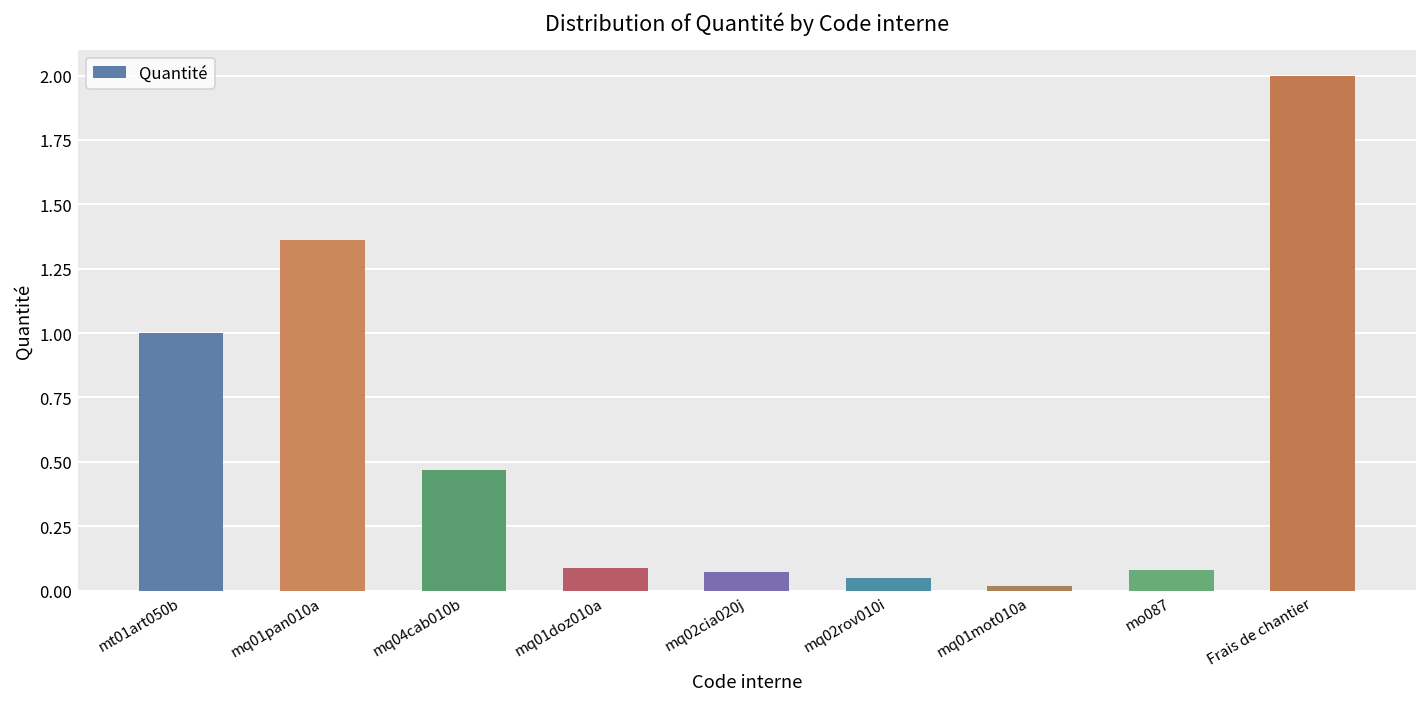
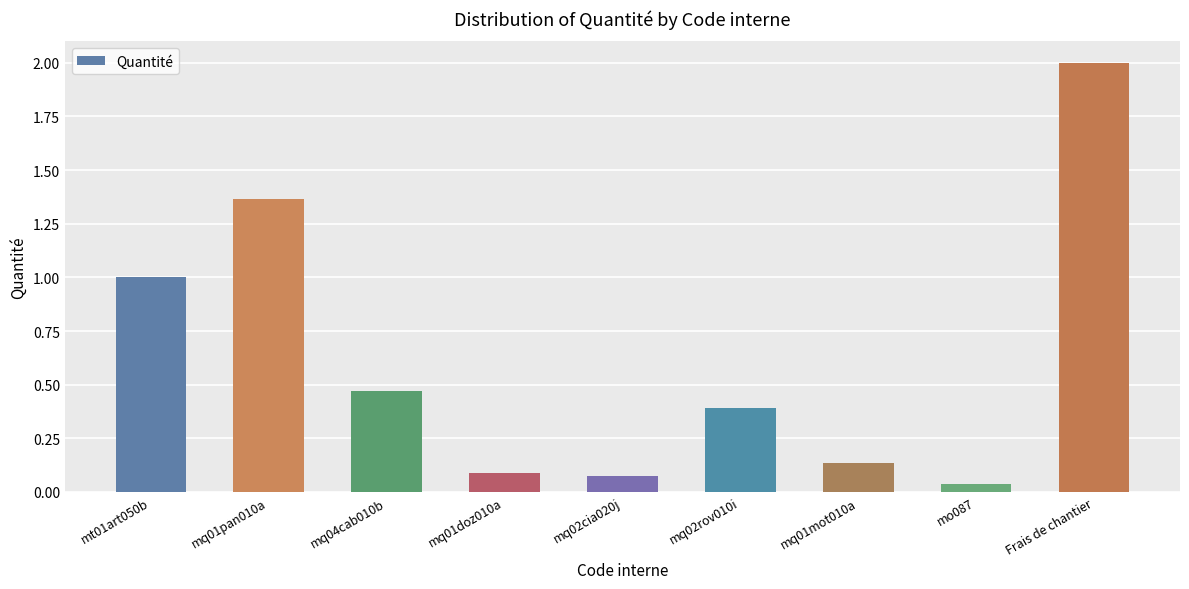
mq02rov010i: 0.05 -> 0.39
mq01mot010a: 0.02 -> 0.14
mo087: 0.08 -> 0.04
